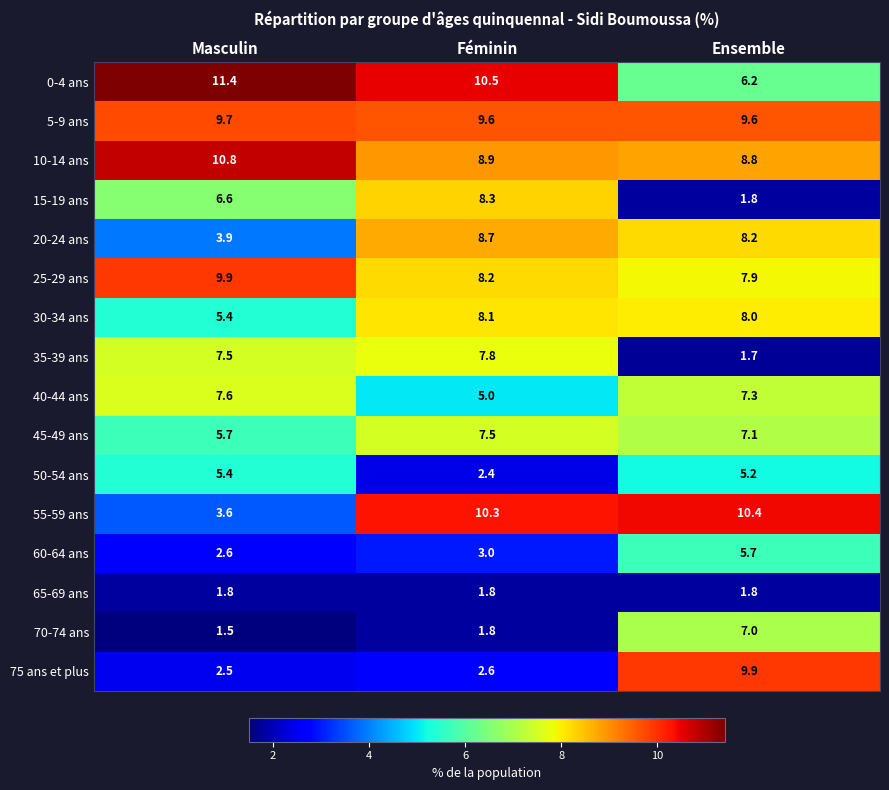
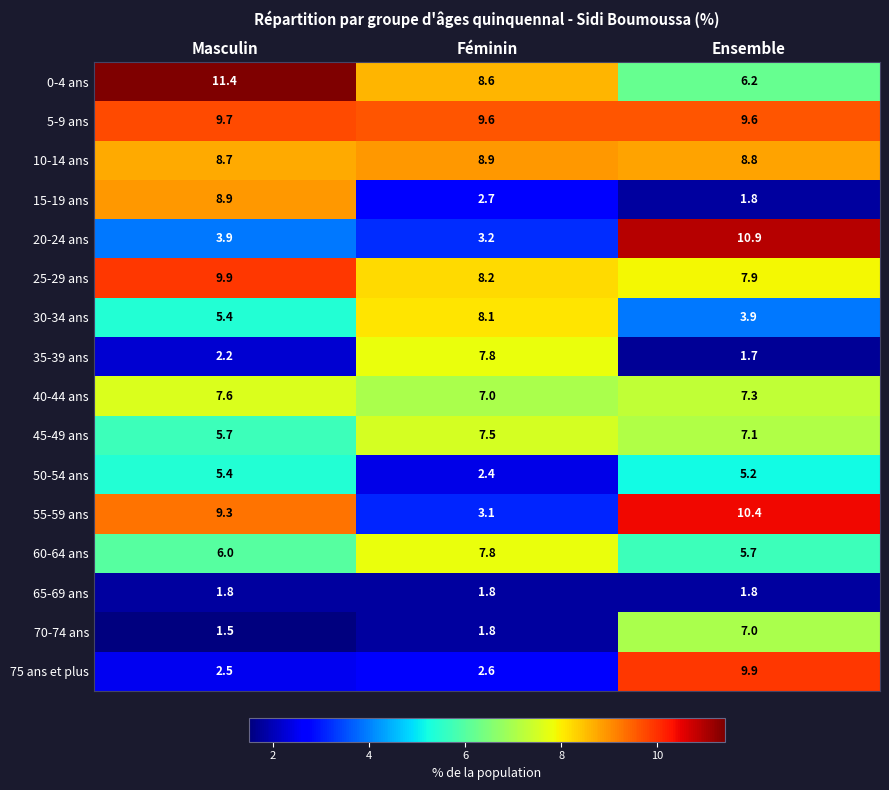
0-4 ans, Féminin: 10.5 -> 8.6
10-14 ans, Masculin: 10.8 -> 8.7
15-19 ans, Masculin: 6.6 -> 8.9
15-19 ans, Féminin: 8.3 -> 2.7
20-24 ans, Féminin: 8.7 -> 3.2
20-24 ans, Ensemble: 8.2 -> 10.9
30-34 ans, Ensemble: 8.0 -> 3.9
35-39 ans, Masculin: 7.5 -> 2.2
40-44 ans, Féminin: 5.0 -> 7.0
55-59 ans, Masculin: 3.6 -> 9.3
55-59 ans, Féminin: 10.3 -> 3.1
60-64 ans, Masculin: 2.6 -> 6.0
60-64 ans, Féminin: 3.0 -> 7.8
